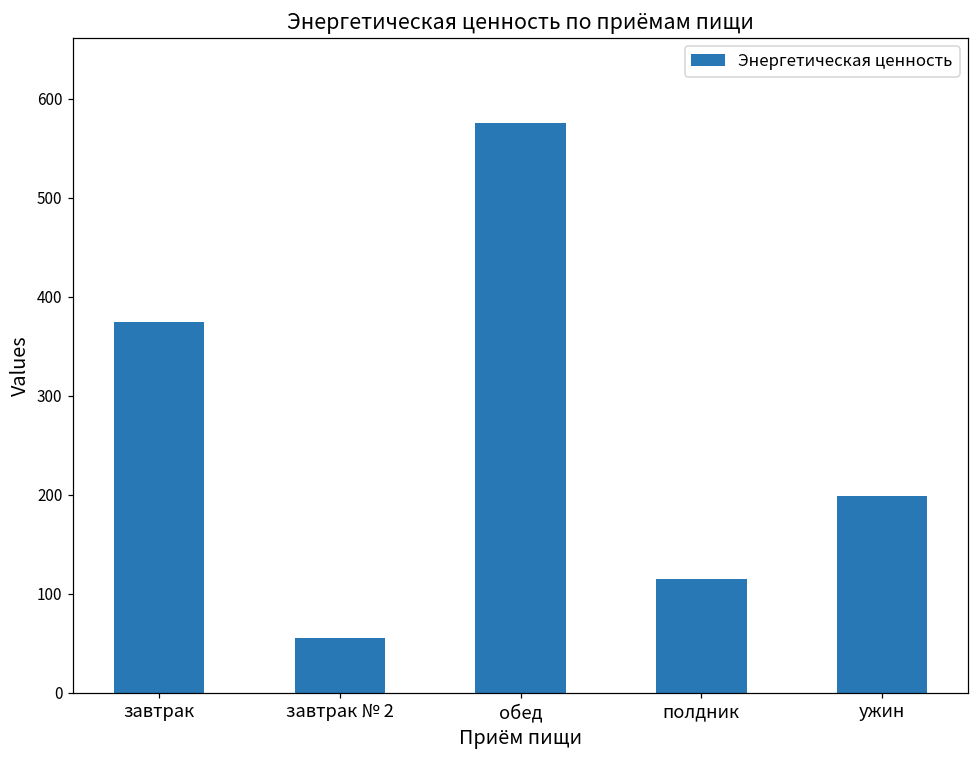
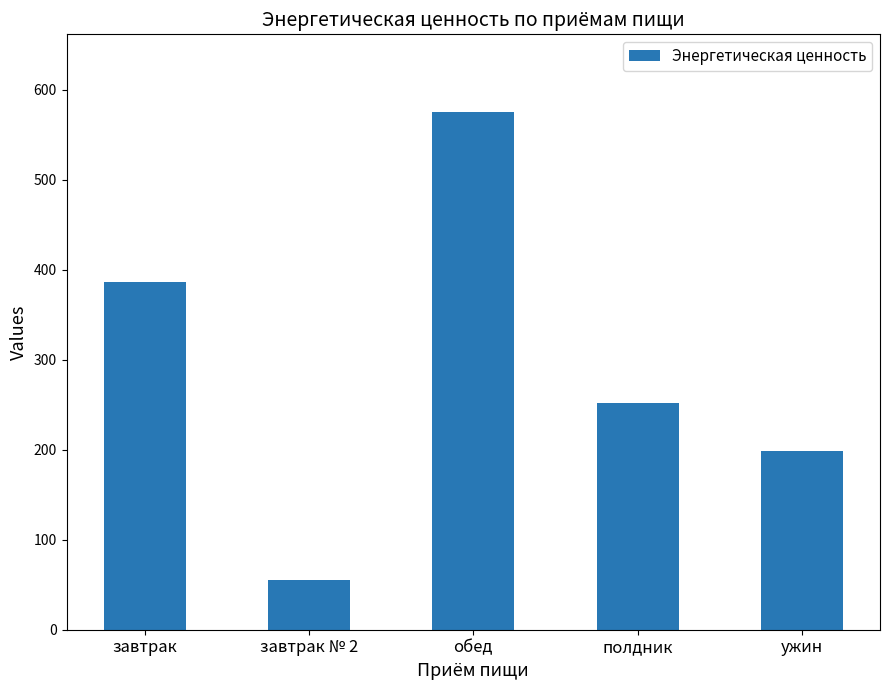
завтрак: 370 -> 390
полдник: 110 -> 250
